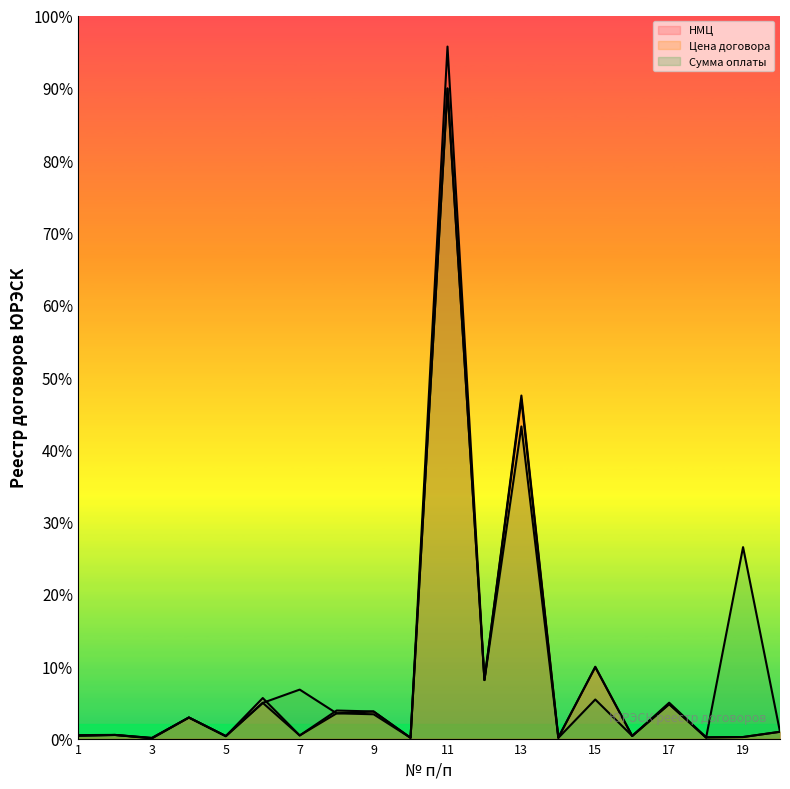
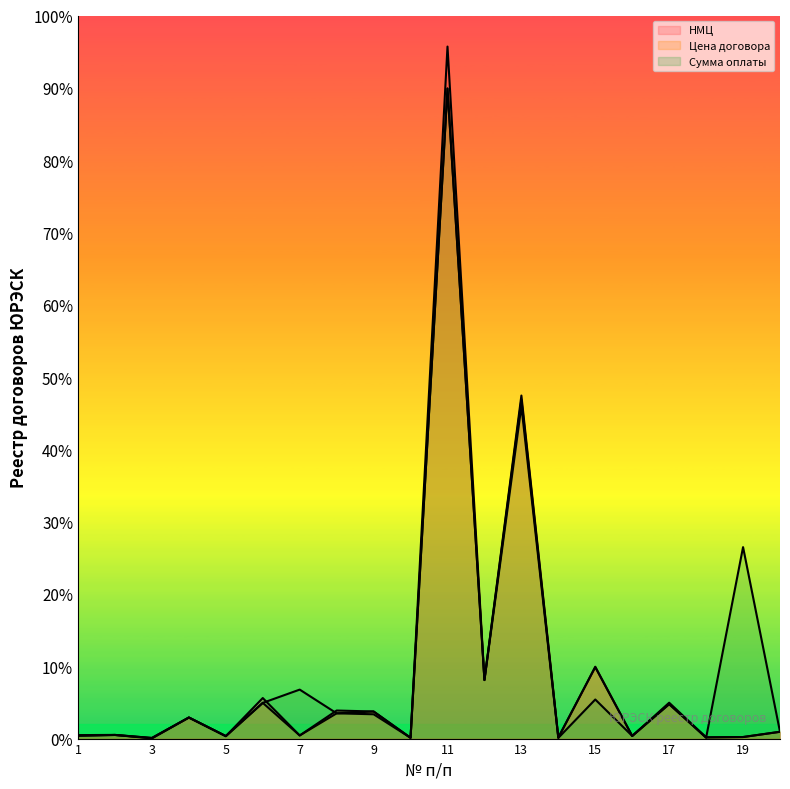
Сумма оплаты, 13: 43% -> 46%
